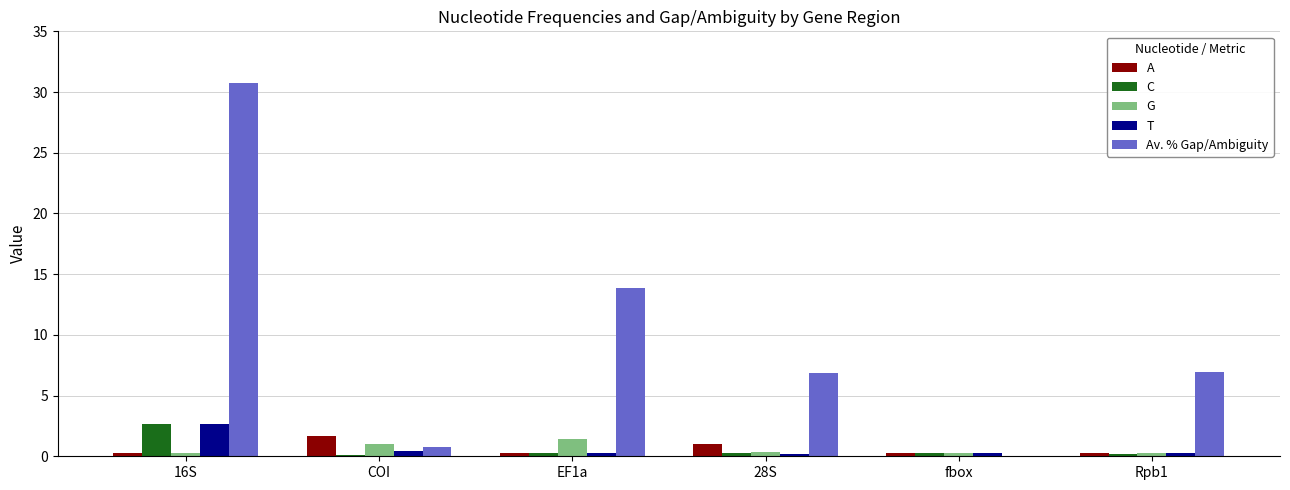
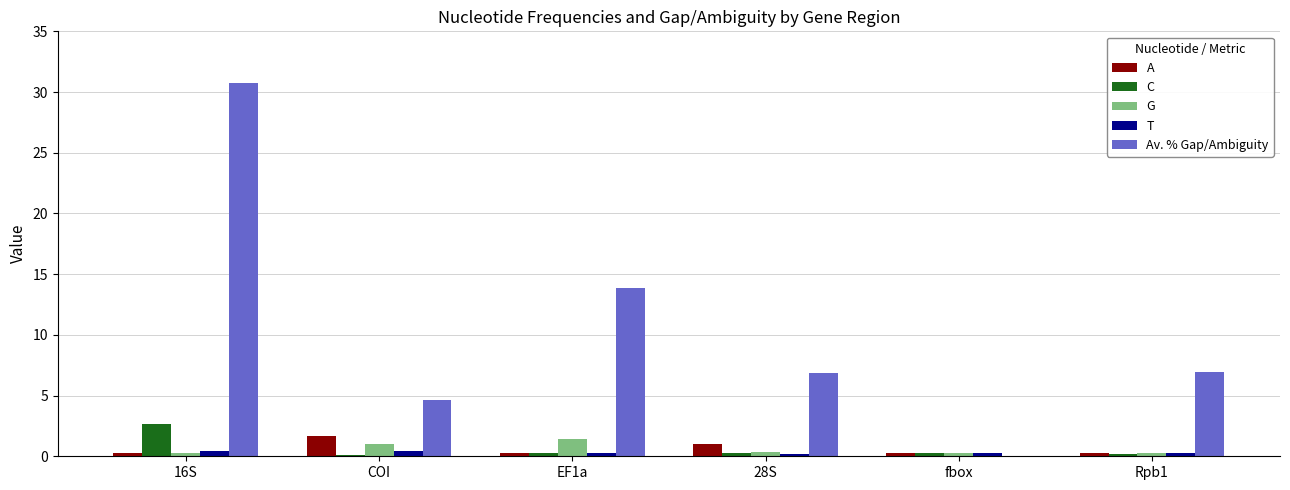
T, 16S: 2.7 -> 0.4
Av. % Gap/Ambiguity, COI: 0.7 -> 4.6
